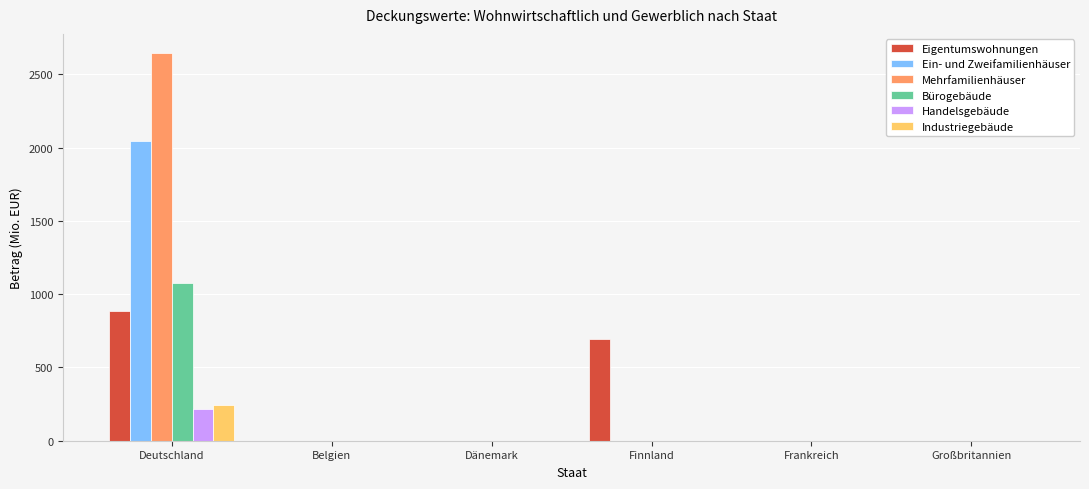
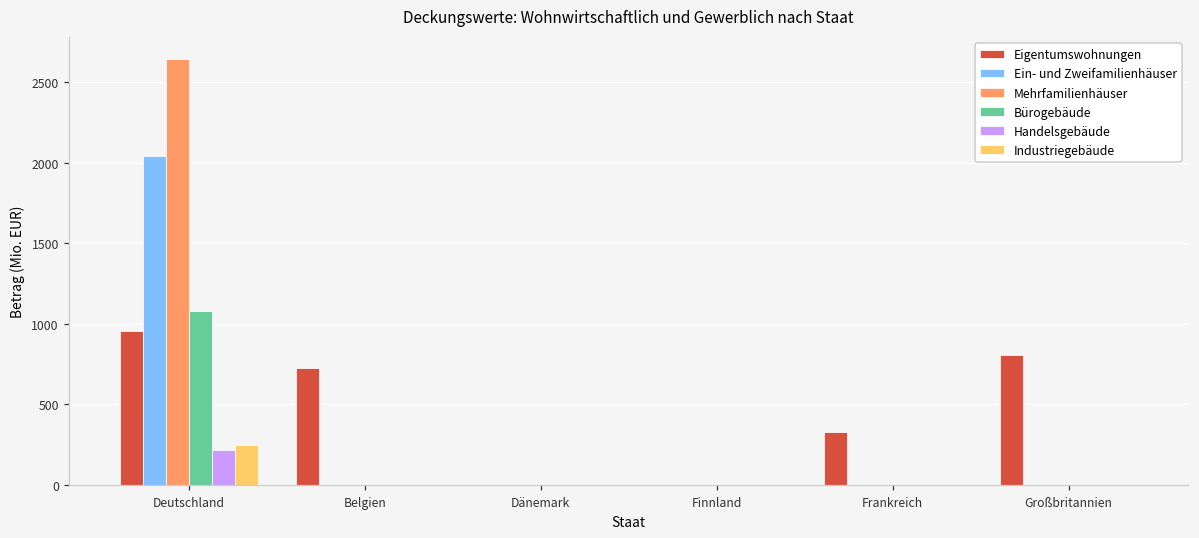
Eigentumswohnungen, Deutschland: 890 -> 950
Eigentumswohnungen, Belgien: 0 -> 730
Eigentumswohnungen, Finnland: 690 -> 0
Eigentumswohnungen, Frankreich: 0 -> 330
Eigentumswohnungen, Großbritannien: 0 -> 810
